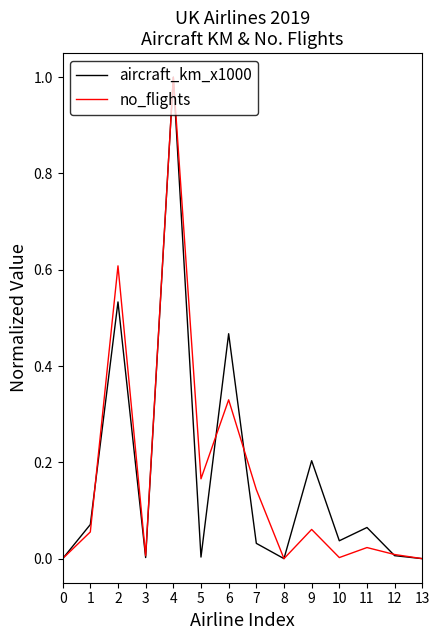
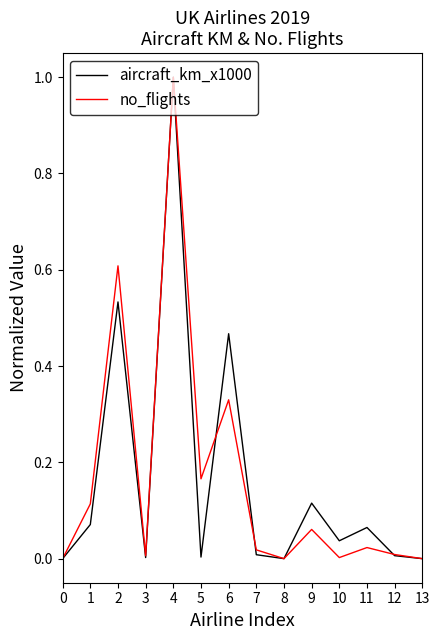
no_flights, 1: 0.06 -> 0.11
aircraft_km_x1000, 7: 0.03 -> 0.01
no_flights, 7: 0.14 -> 0.02
aircraft_km_x1000, 9: 0.20 -> 0.12
